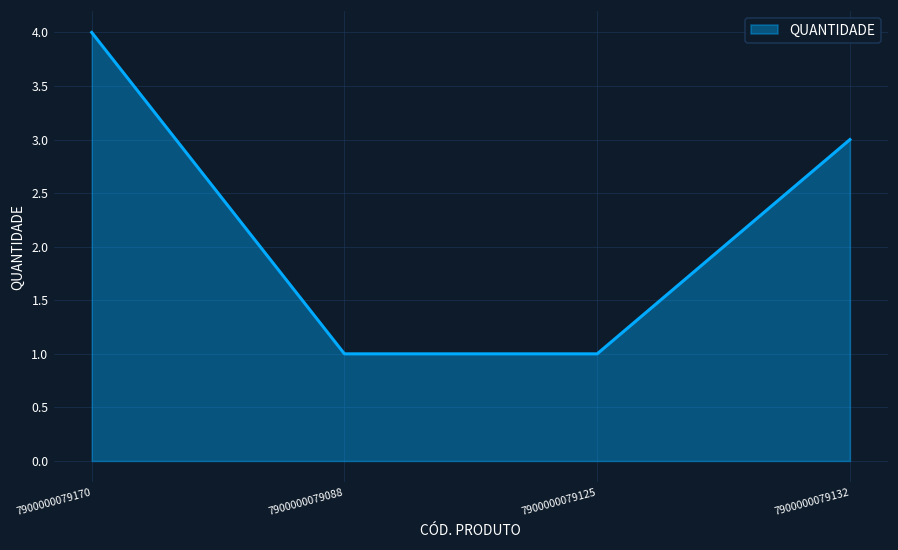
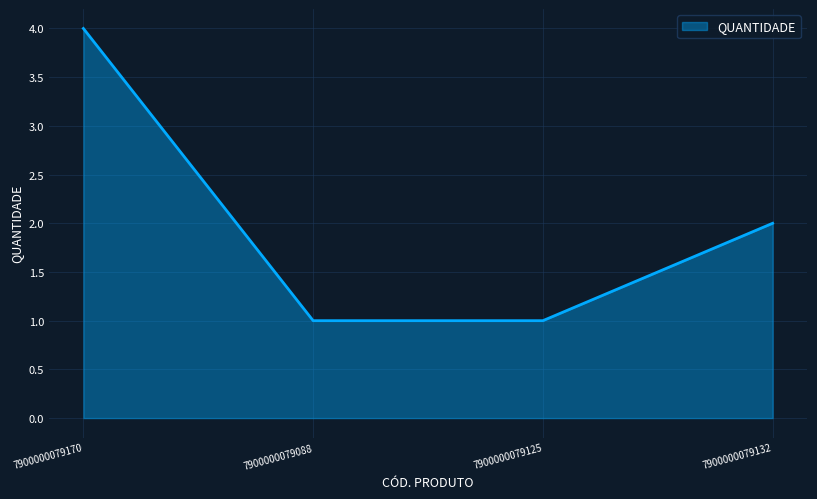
7900000079132: 3 -> 2
